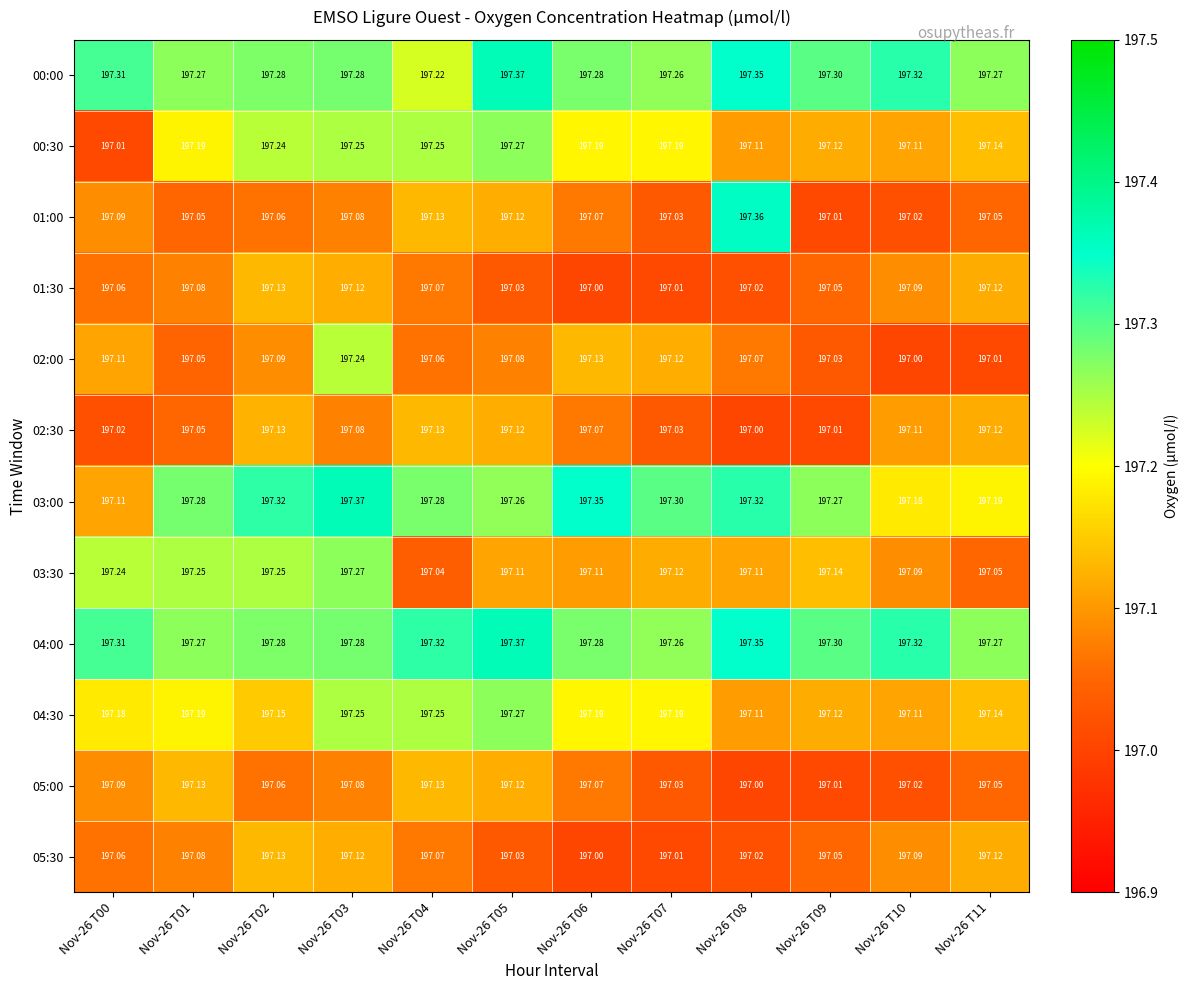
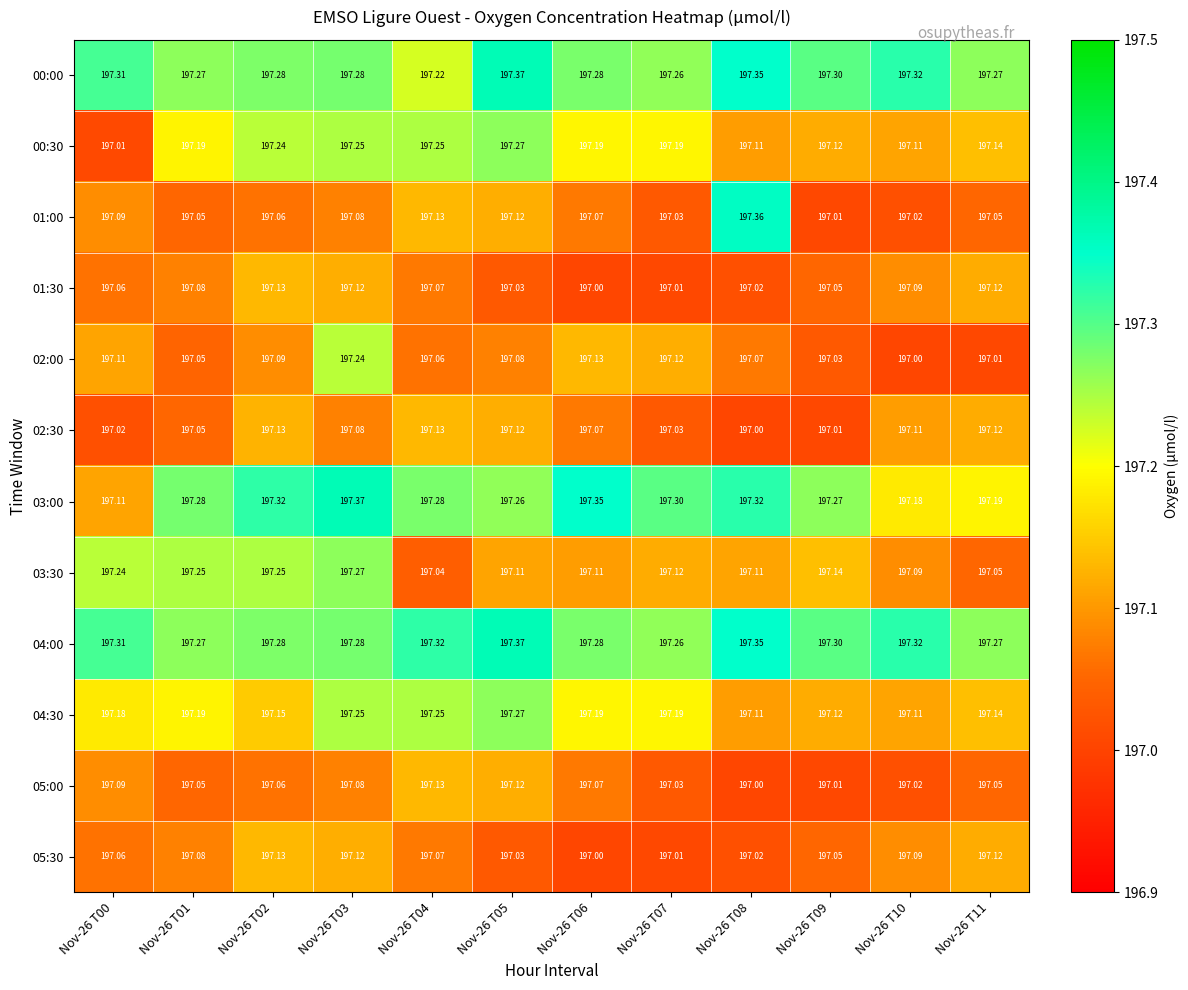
05:00, Nov-26 T01: 197.13 -> 197.05
